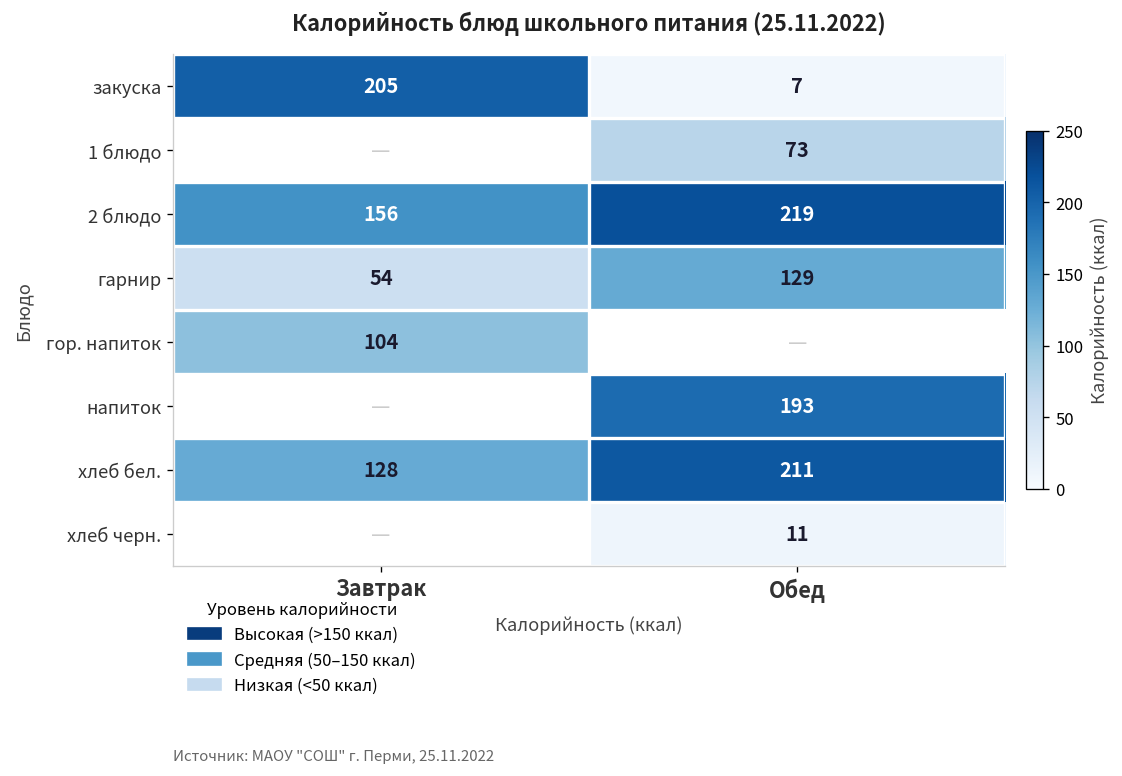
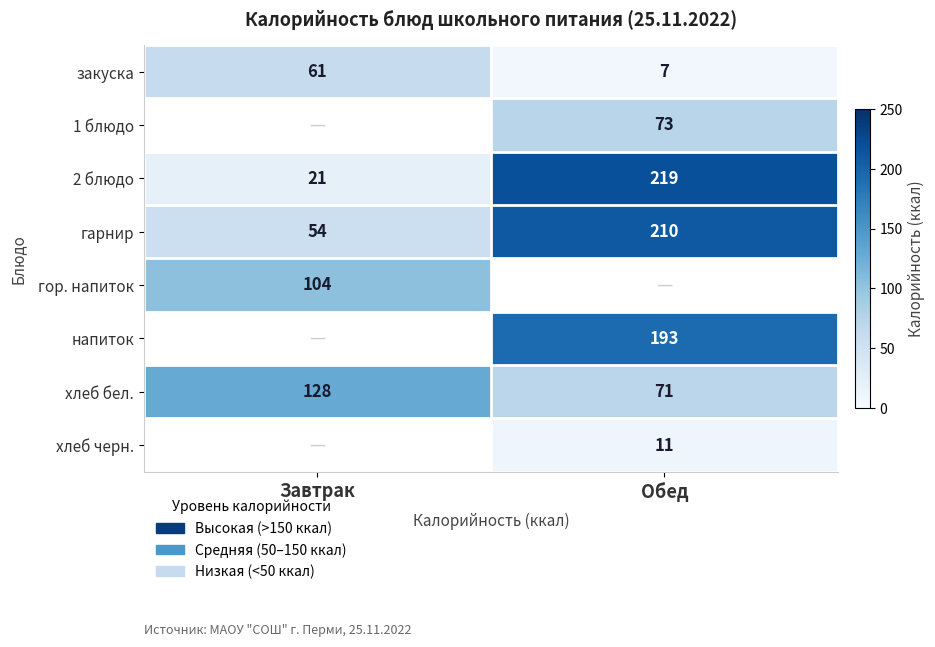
закуска, Завтрак: 205 -> 61
2 блюдо, Завтрак: 156 -> 21
гарнир, Обед: 129 -> 210
хлеб бел., Обед: 211 -> 71
